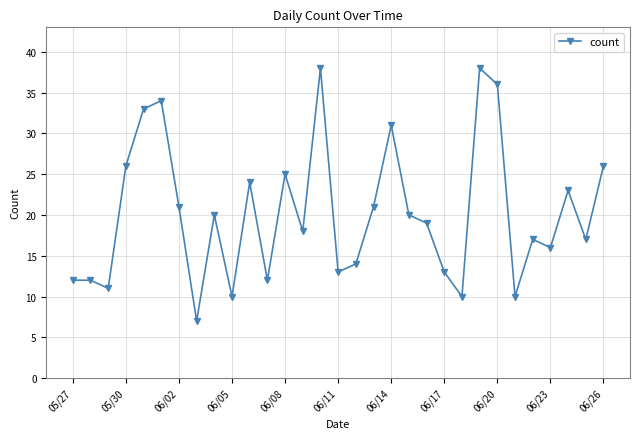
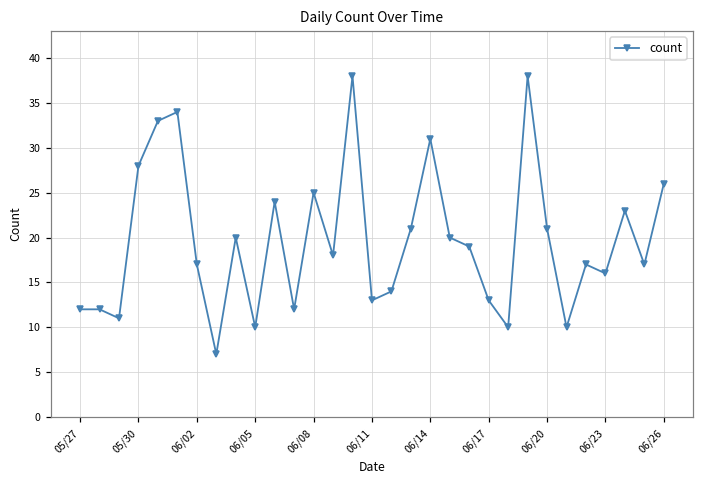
05/30: 26 -> 28
06/02: 21 -> 17
06/20: 36 -> 21
